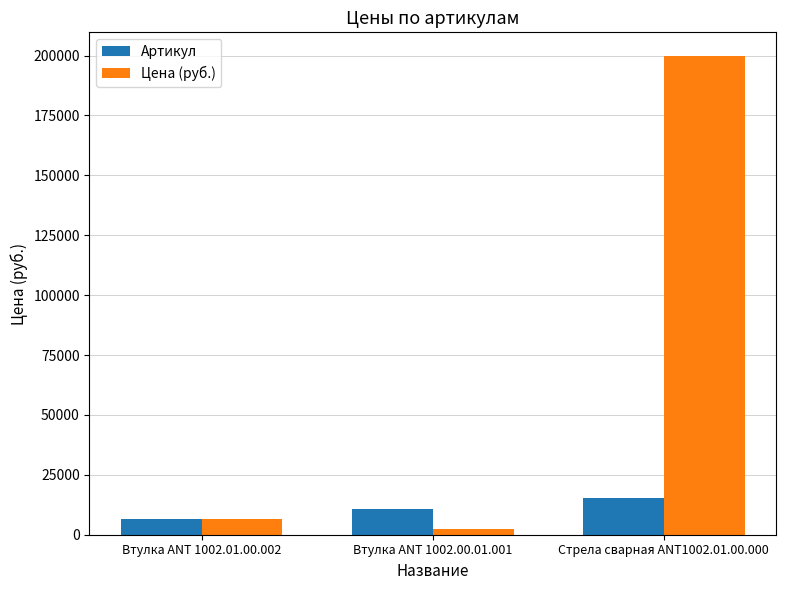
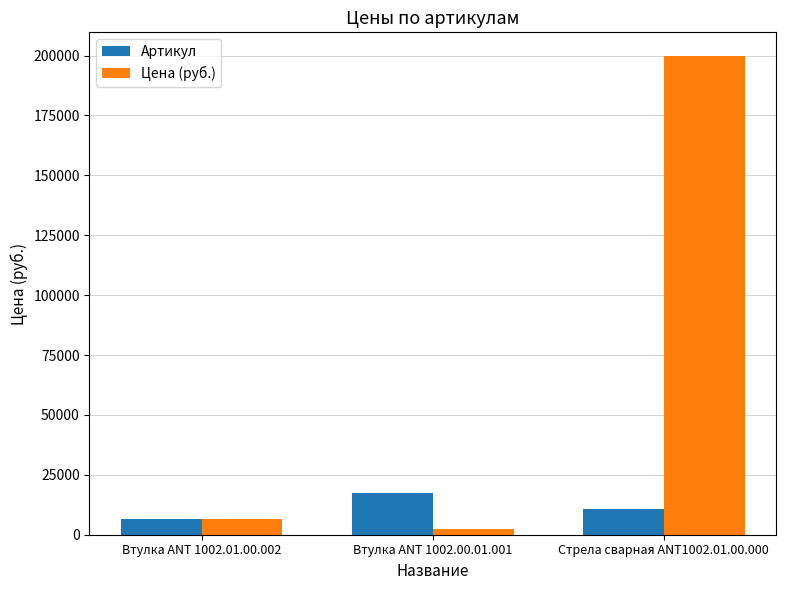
Артикул, Втулка ANT 1002.00.01.001: 11000 -> 17000
Артикул, Стрела сварная ANT1002.01.00.000: 15000 -> 11000
